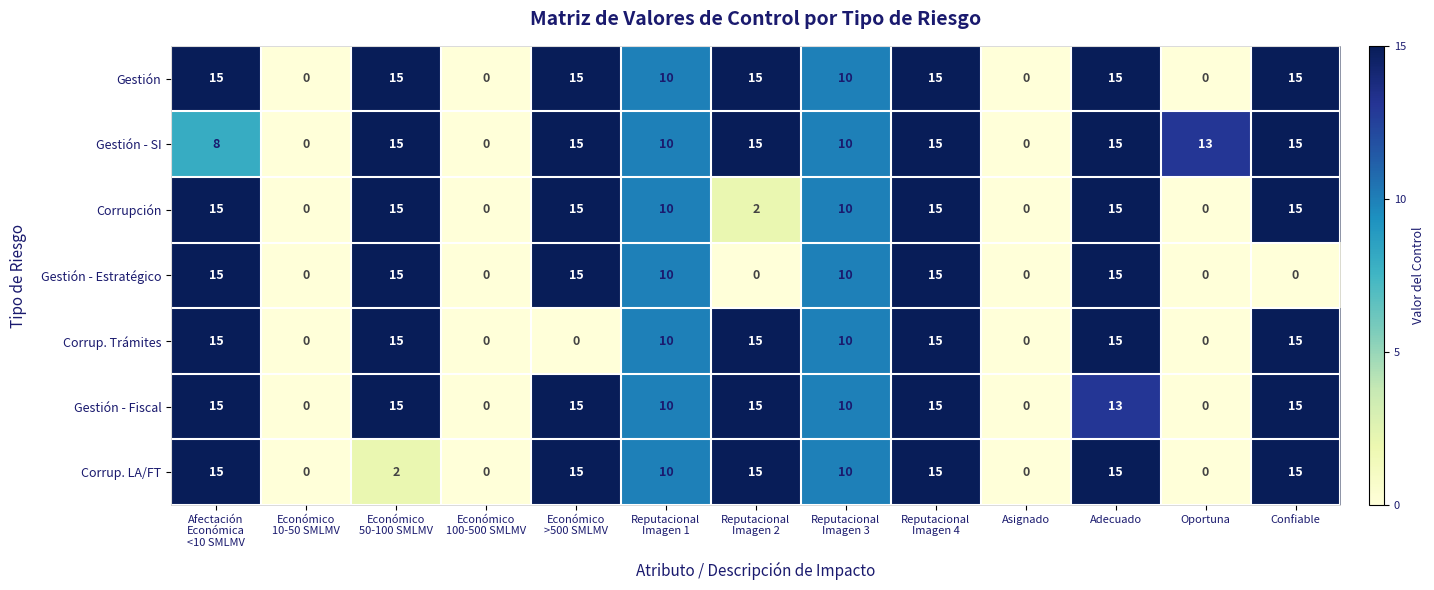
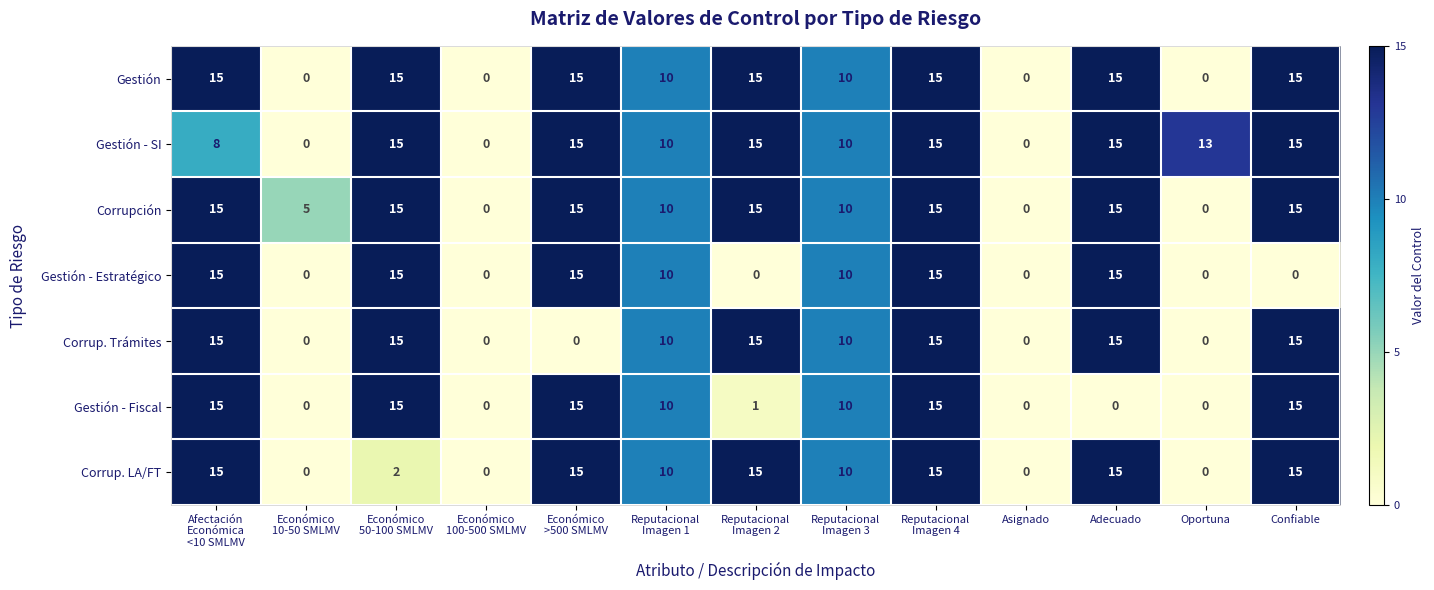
Corrupción, Económico 10-50 SMLMV: 0 -> 5
Corrupción, Reputacional Imagen 2: 2 -> 15
Gestión - Fiscal, Reputacional Imagen 2: 15 -> 1
Gestión - Fiscal, Adecuado: 13 -> 0
